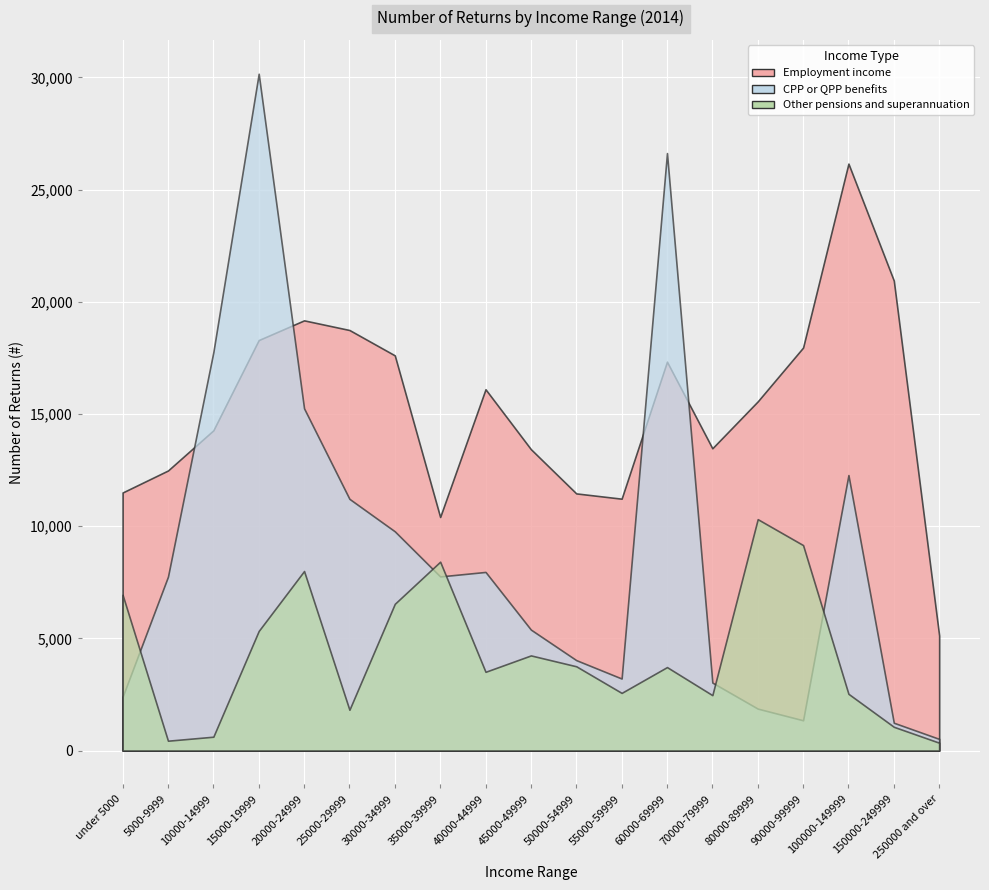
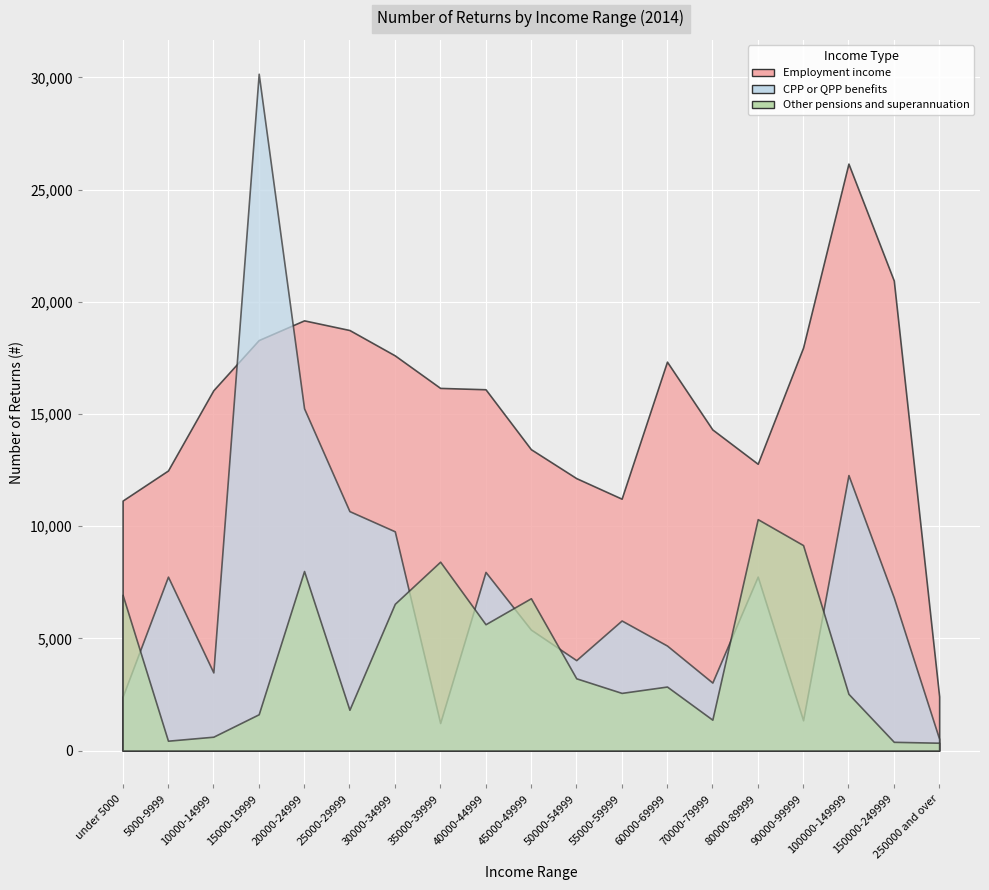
Employment income, under 5000: 11,500 -> 11,100
Employment income, 10000-14999: 14,300 -> 16,100
CPP or QPP benefits, 10000-14999: 17,800 -> 3,500
Other pensions and superannuation, 15000-19999: 5,300 -> 1,600
CPP or QPP benefits, 25000-29999: 11,200 -> 10,700
Employment income, 35000-39999: 10,400 -> 16,200
CPP or QPP benefits, 35000-39999: 7,800 -> 1,200
Other pensions and superannuation, 40000-44999: 3,500 -> 5,600
Other pensions and superannuation, 45000-49999: 4,200 -> 6,800
Employment income, 50000-54999: 11,500 -> 12,100
Other pensions and superannuation, 50000-54999: 3,800 -> 3,200
CPP or QPP benefits, 55000-59999: 3,200 -> 5,800
CPP or QPP benefits, 60000-69999: 26,600 -> 4,700
Other pensions and superannuation, 60000-69999: 3,700 -> 2,900
Employment income, 70000-79999: 13,500 -> 14,300
Other pensions and superannuation, 70000-79999: 2,500 -> 1,400
Employment income, 80000-89999: 15,600 -> 12,800
CPP or QPP benefits, 80000-89999: 1,900 -> 7,800
CPP or QPP benefits, 150000-249999: 1,200 -> 6,800
Other pensions and superannuation, 150000-249999: 1,100 -> 400
Employment income, 250000 and over: 5,100 -> 2,400
